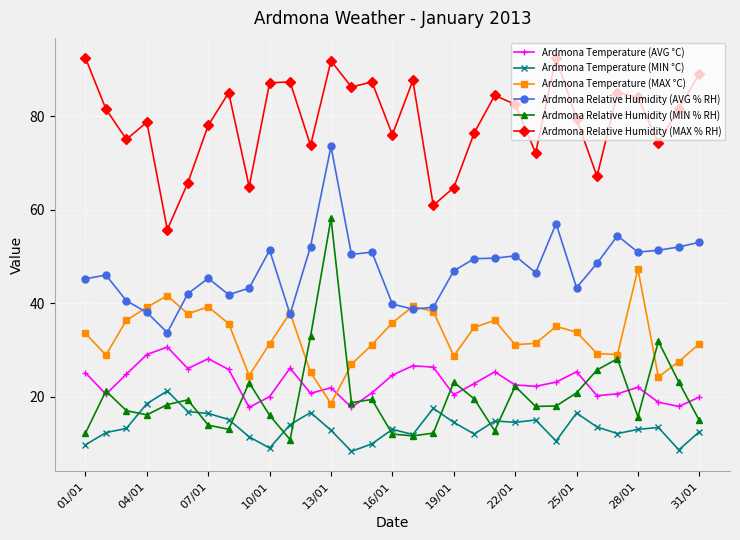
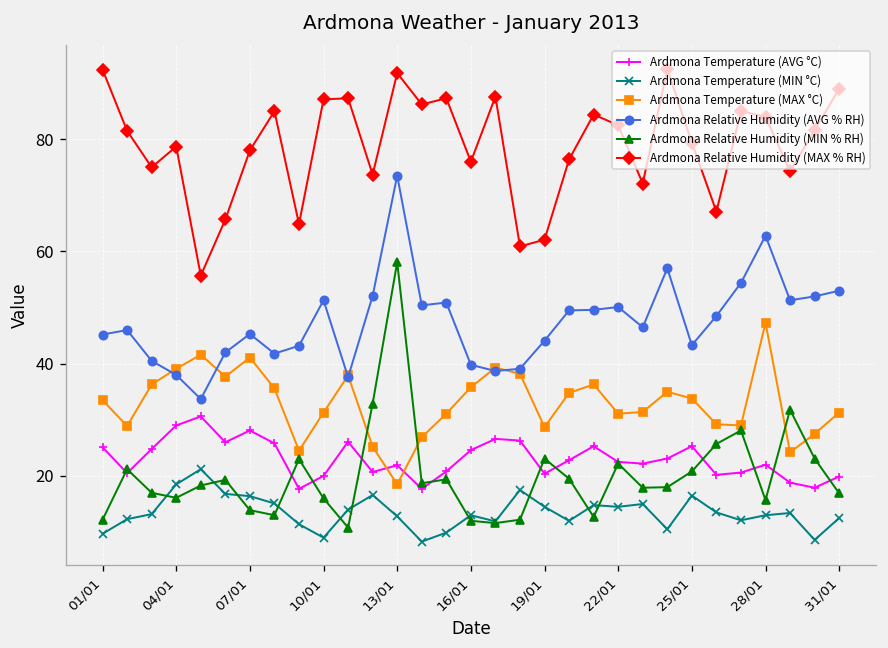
Ardmona Temperature (MAX °C), 07/01: 39 -> 41
Ardmona Relative Humidity (AVG % RH), 19/01: 47 -> 44
Ardmona Relative Humidity (MAX % RH), 19/01: 65 -> 62
Ardmona Relative Humidity (AVG % RH), 28/01: 51 -> 63
Ardmona Relative Humidity (MIN % RH), 31/01: 15 -> 17
